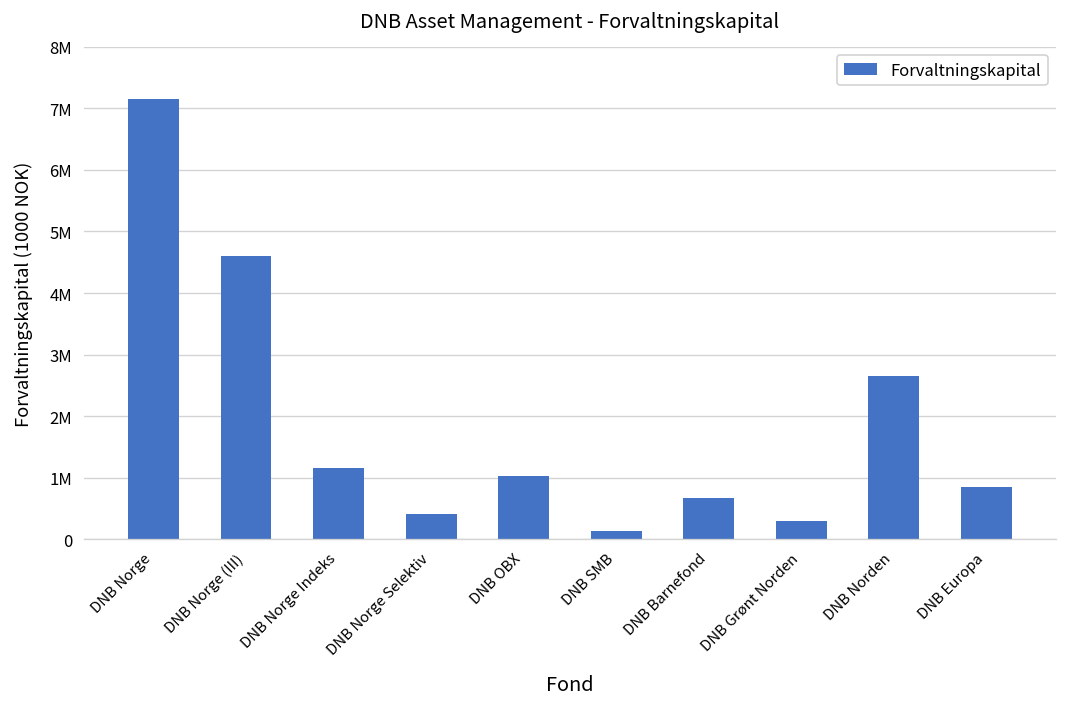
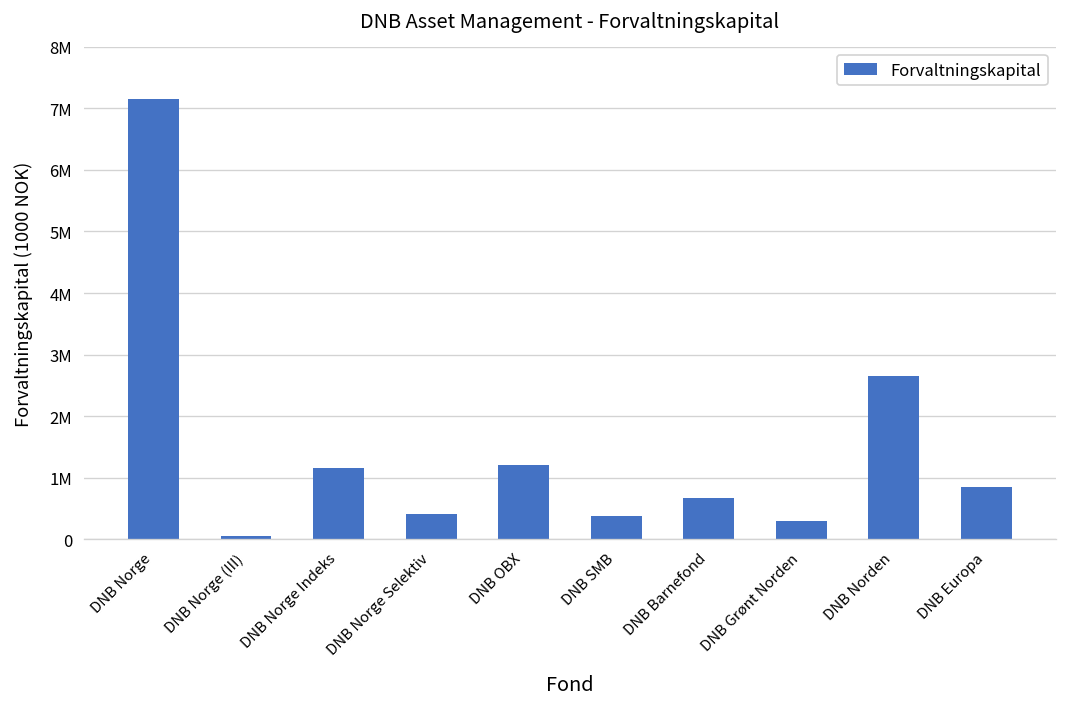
DNB Norge (III): 4600000 -> 100000
DNB OBX: 1000000 -> 1200000
DNB SMB: 100000 -> 400000
